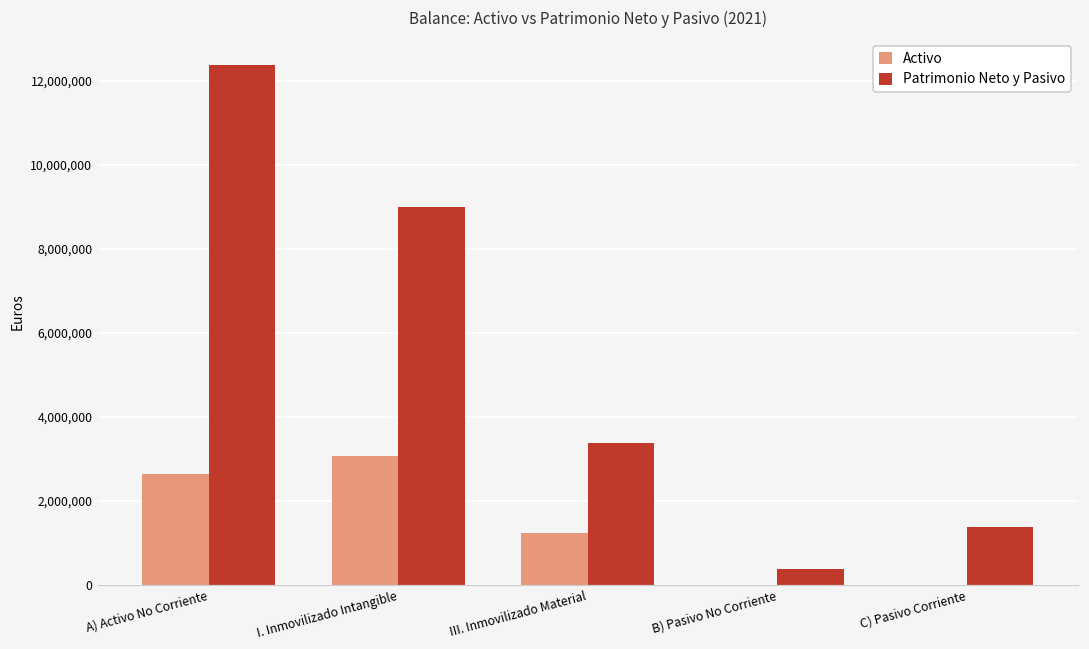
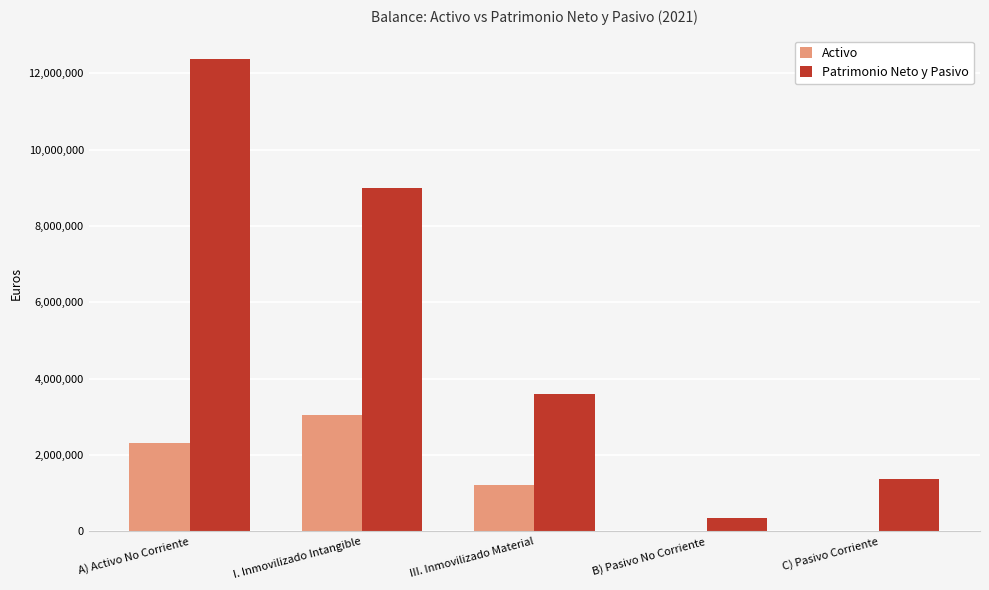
Activo, A) Activo No Corriente: 2,600,000 -> 2,300,000
Patrimonio Neto y Pasivo, III. Inmovilizado Material: 3,400,000 -> 3,600,000
